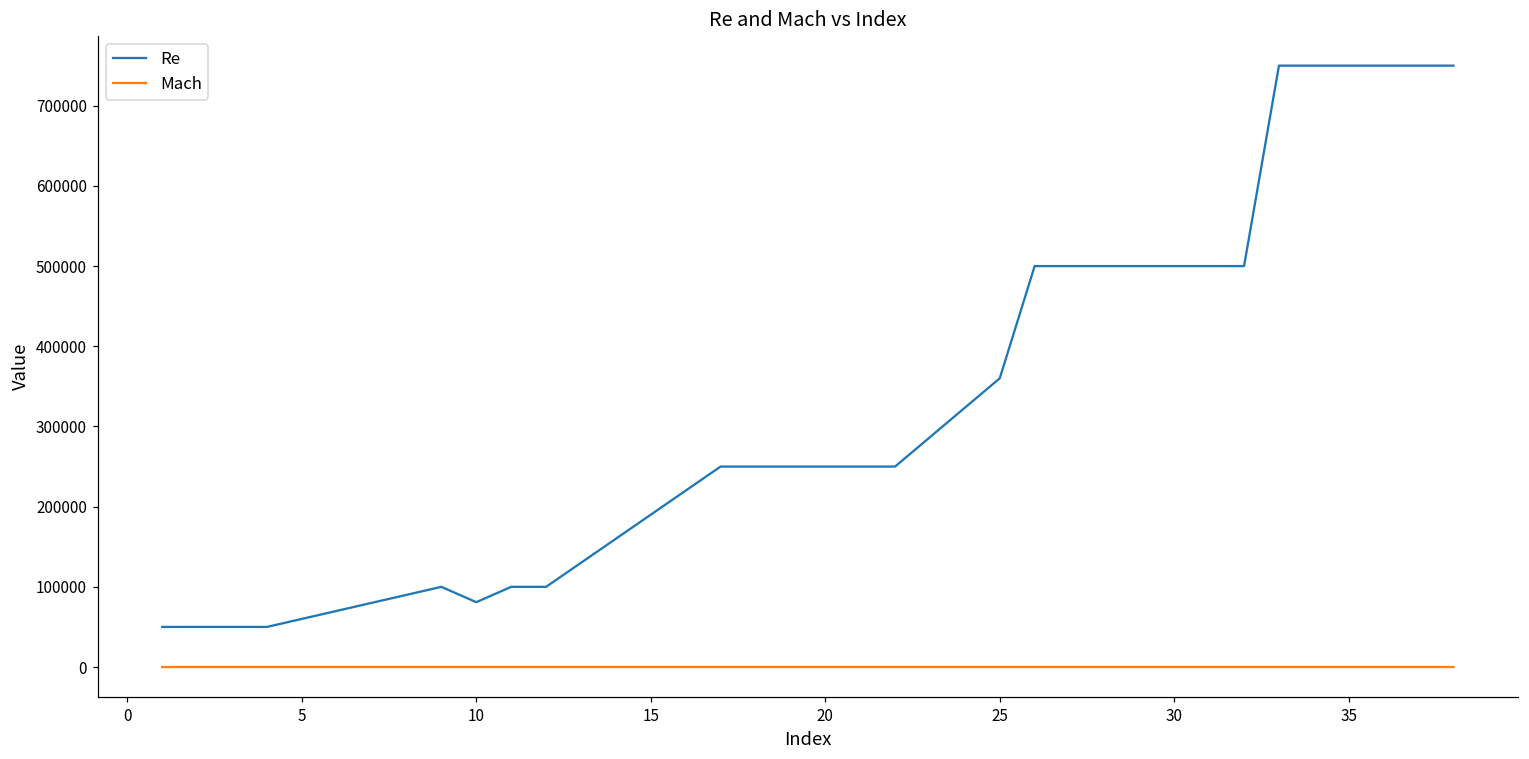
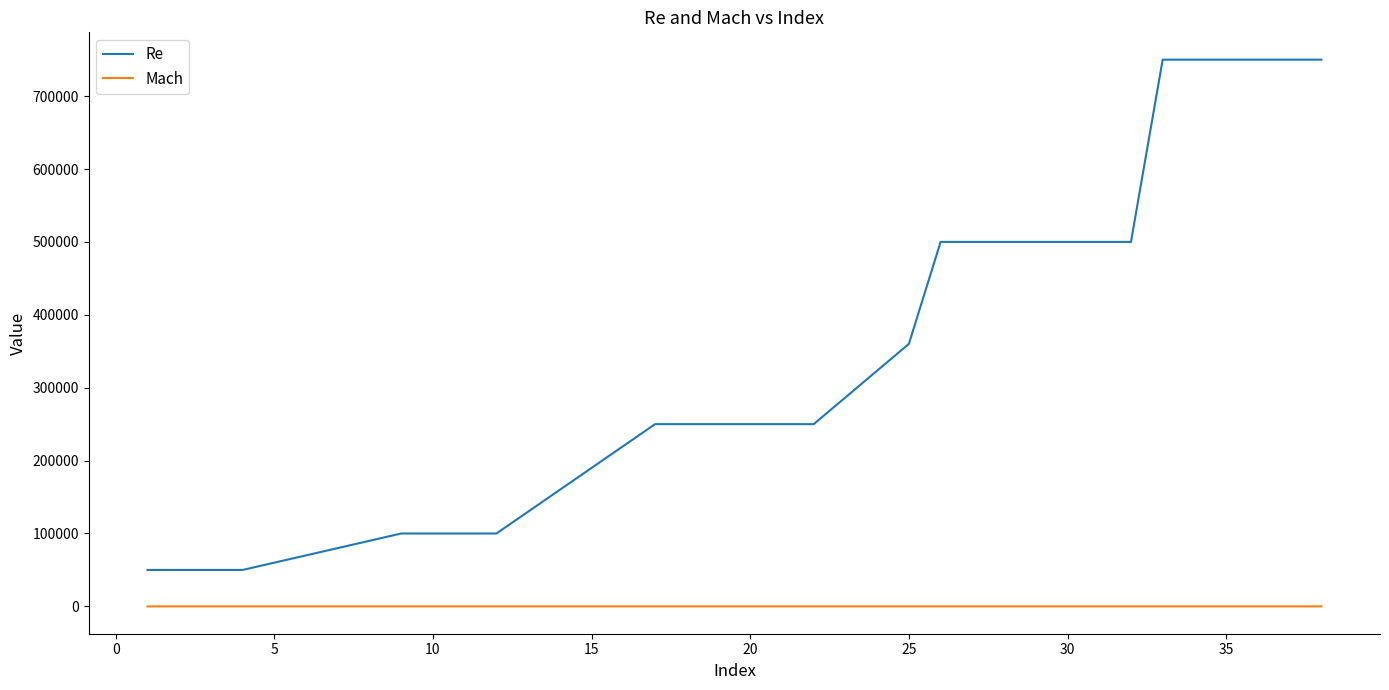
Re, 10: 80000 -> 100000
